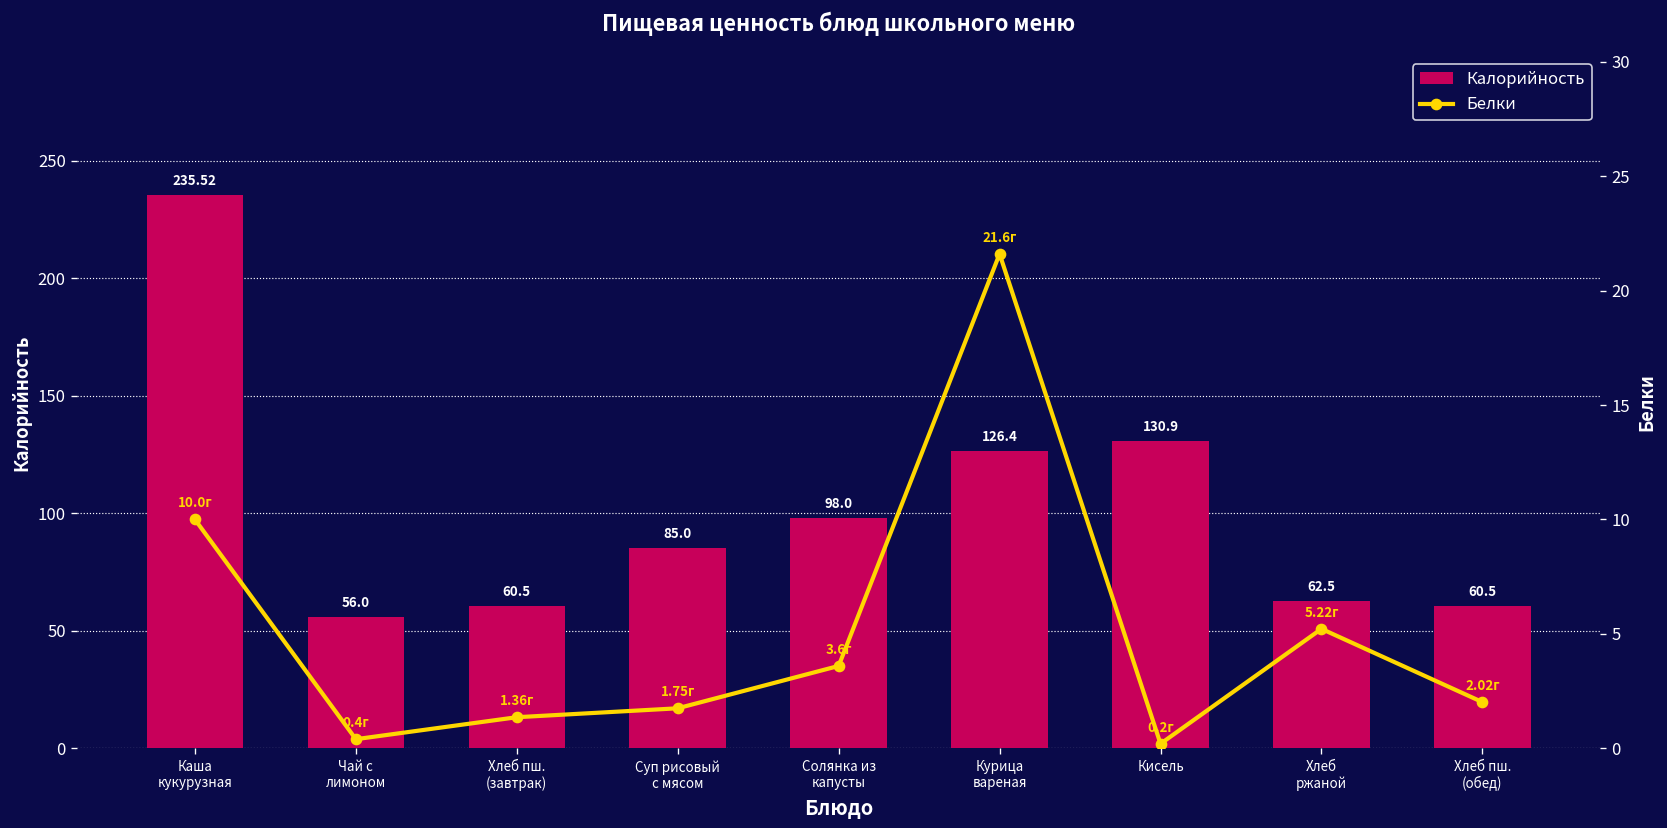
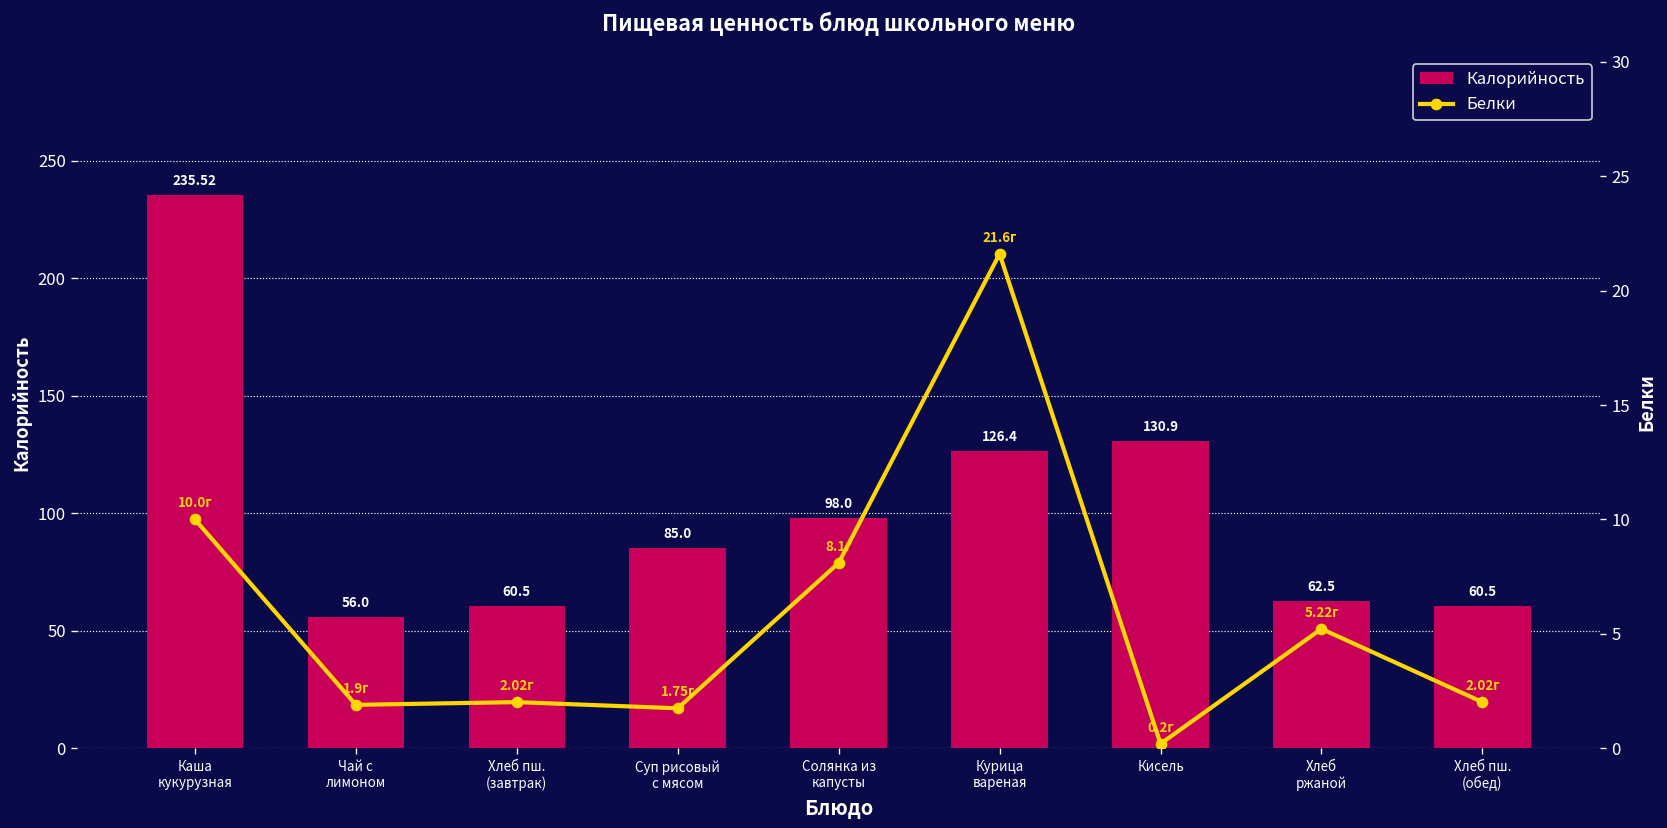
Белки, Чай с лимоном: 0.4г -> 1.9г
Белки, Хлеб пш. (завтрак): 1.36г -> 2.02г
Белки, Солянка из капусты: 3.6г -> 8.1г
